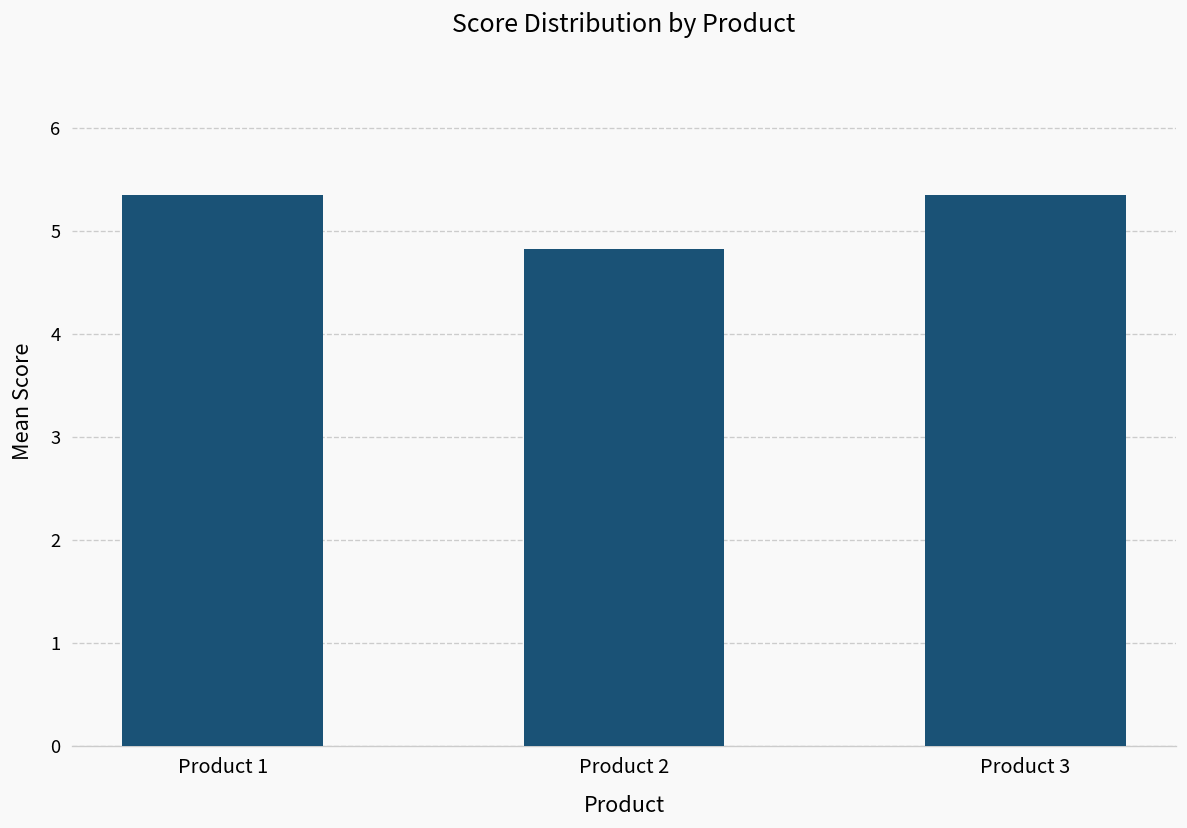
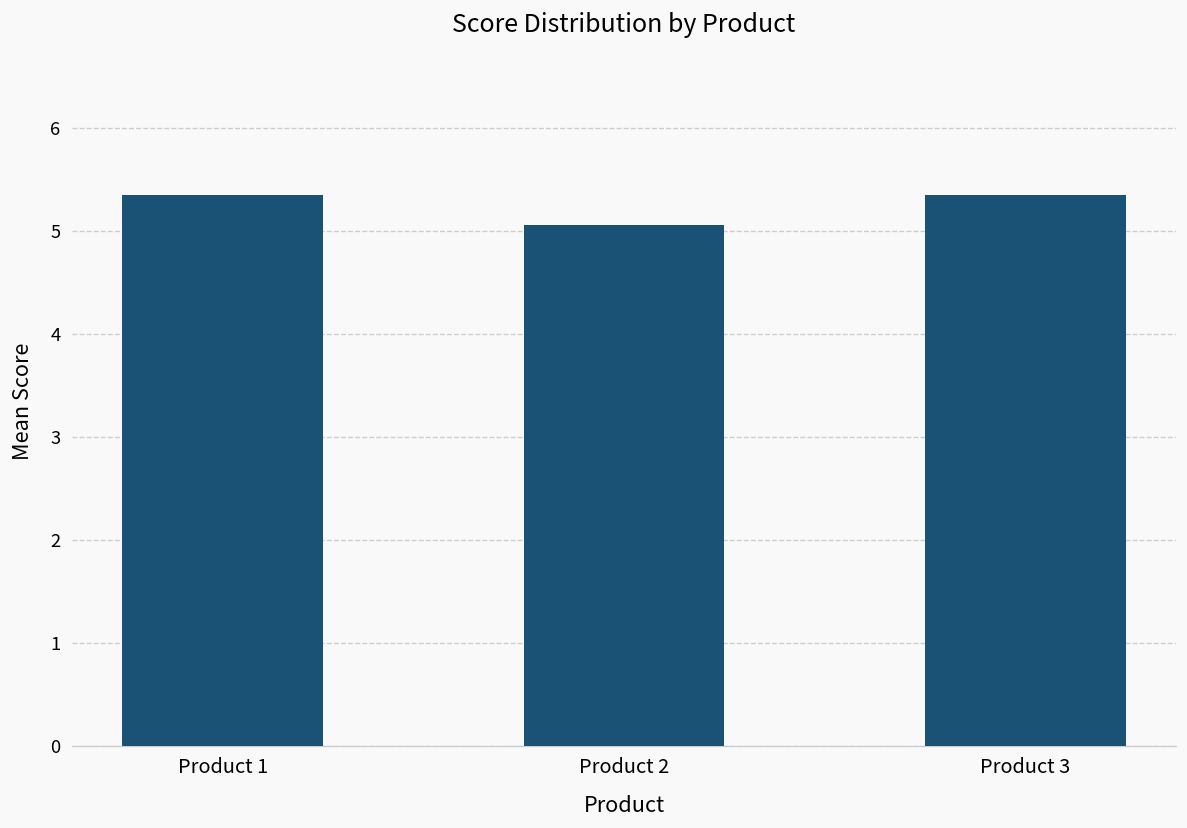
Product 2: 4.8 -> 5.1
